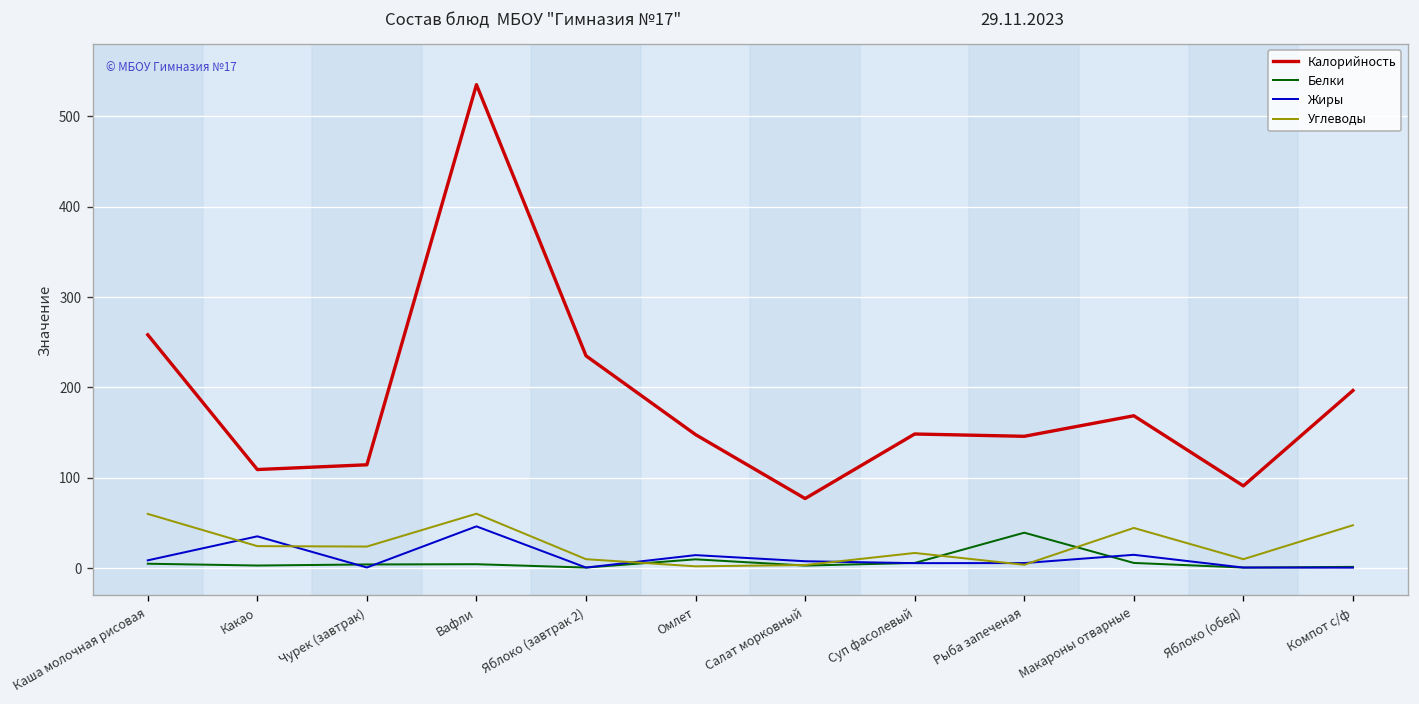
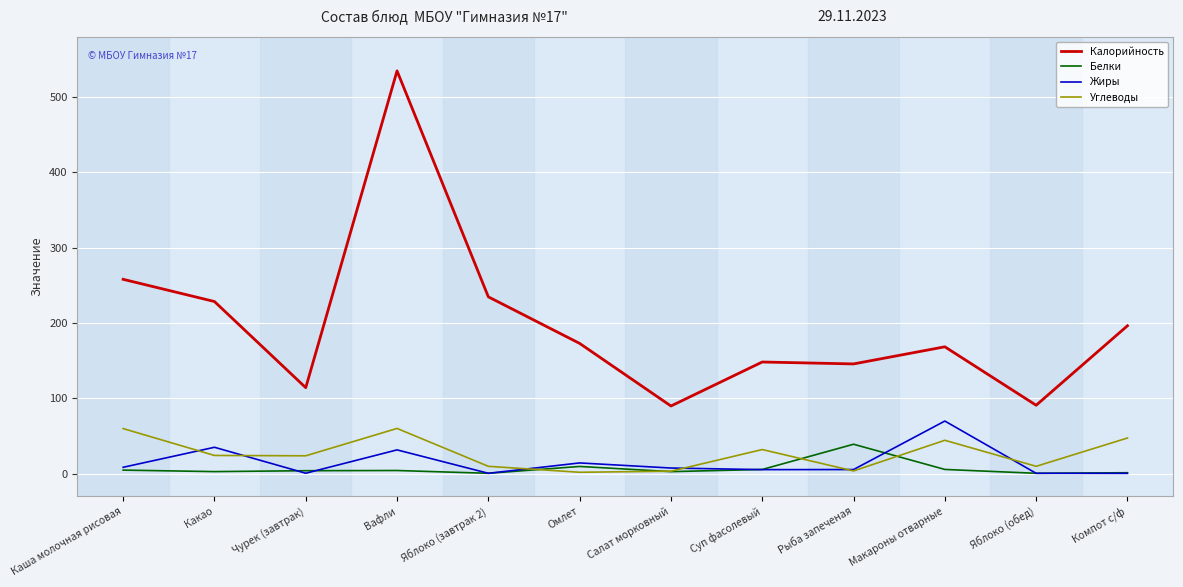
Калорийность, Какао: 110 -> 230
Жиры, Вафли: 50 -> 30
Калорийность, Омлет: 150 -> 170
Калорийность, Салат морковный: 80 -> 90
Углеводы, Суп фасолевый: 20 -> 30
Жиры, Макароны отварные: 10 -> 70
